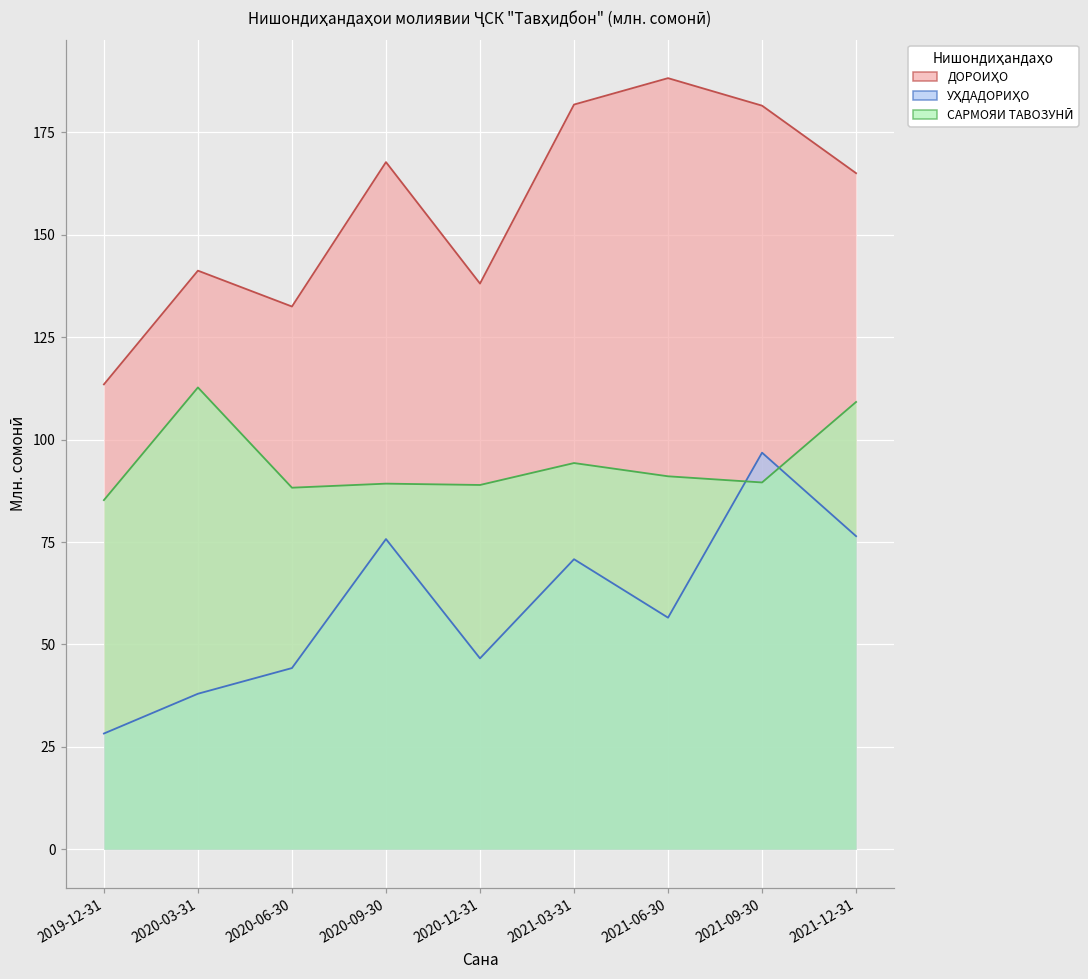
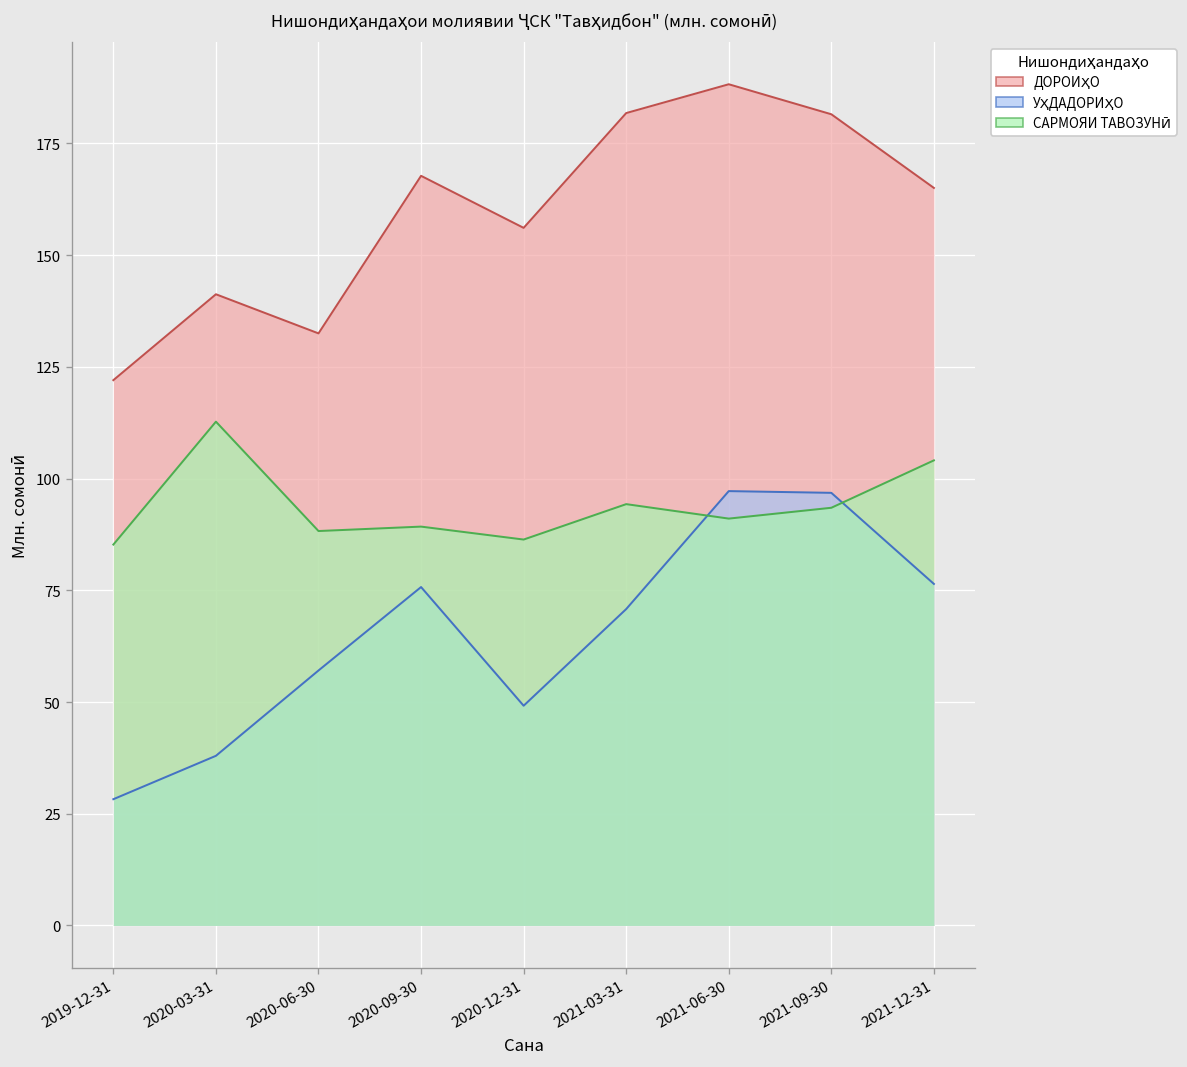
ДОРОИҲО, 2019-12-31: 113 -> 122
УҲДАДОРИҲО, 2020-06-30: 44 -> 57
ДОРОИҲО, 2020-12-31: 138 -> 156
УҲДАДОРИҲО, 2020-12-31: 47 -> 49
САРМОЯИ ТАВОЗУНӢ, 2020-12-31: 89 -> 86
УҲДАДОРИҲО, 2021-06-30: 57 -> 97
САРМОЯИ ТАВОЗУНӢ, 2021-09-30: 90 -> 93
САРМОЯИ ТАВОЗУНӢ, 2021-12-31: 109 -> 104
